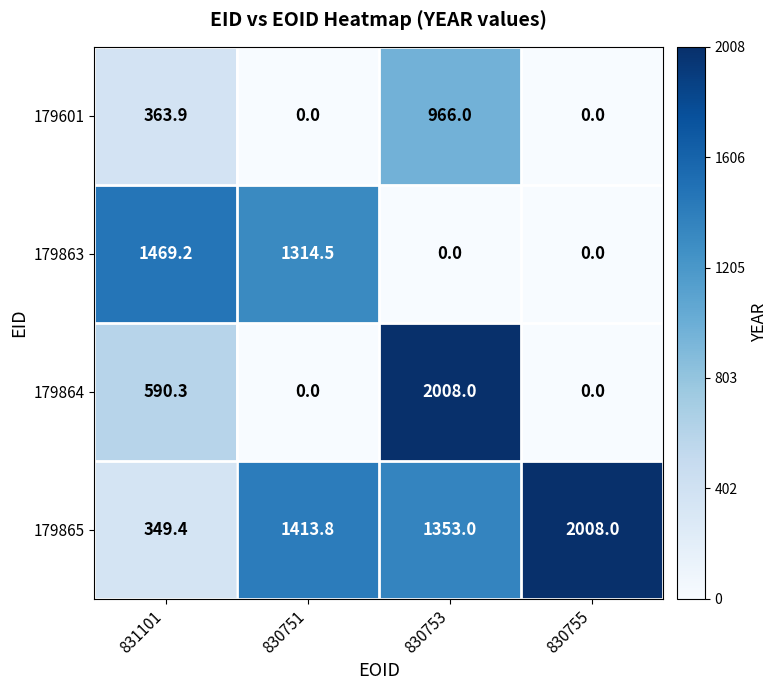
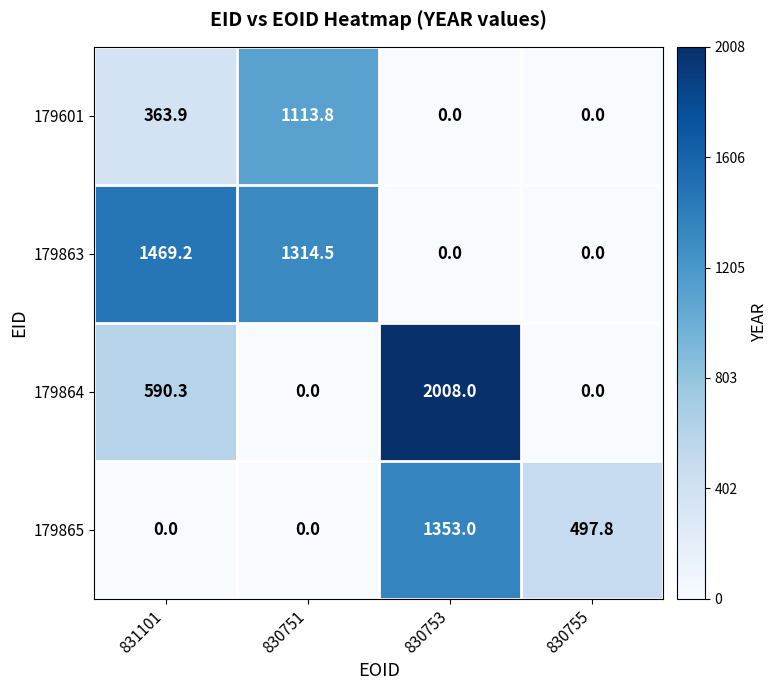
179601, 830751: 0.0 -> 1113.8
179601, 830753: 966.0 -> 0.0
179865, 831101: 349.4 -> 0.0
179865, 830751: 1413.8 -> 0.0
179865, 830755: 2008.0 -> 497.8
